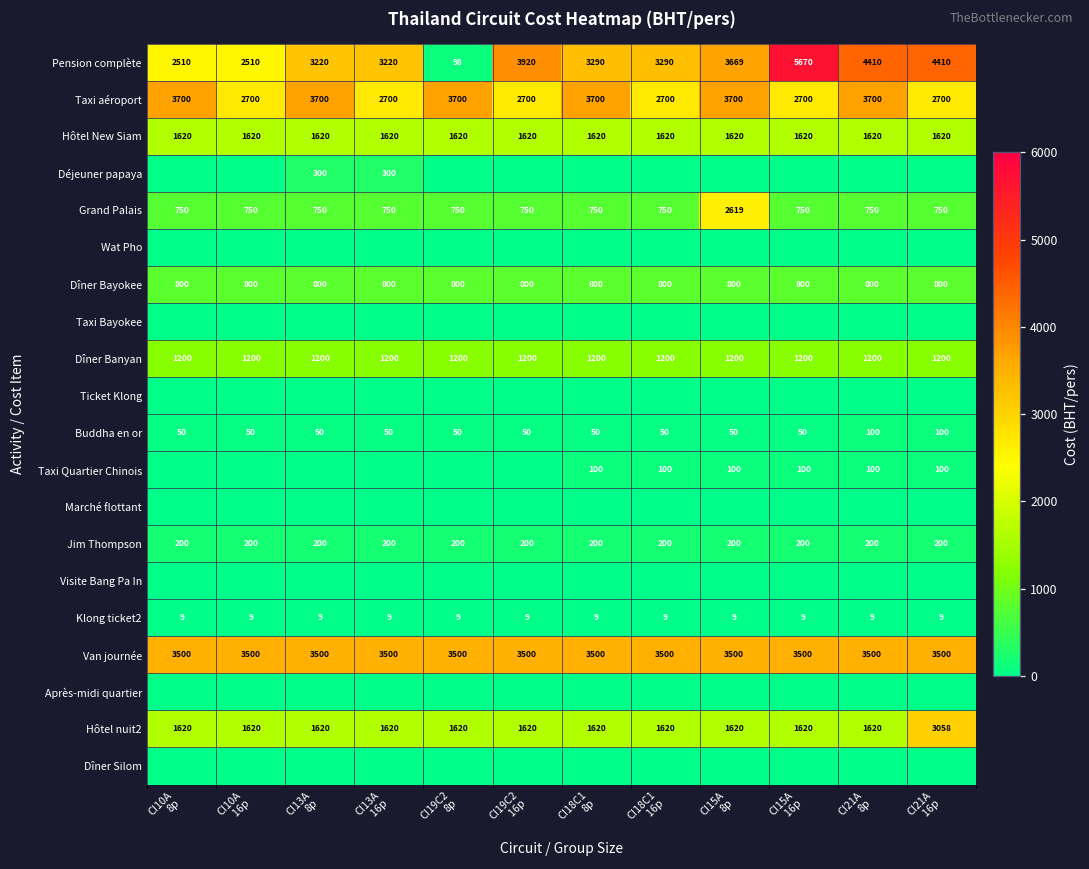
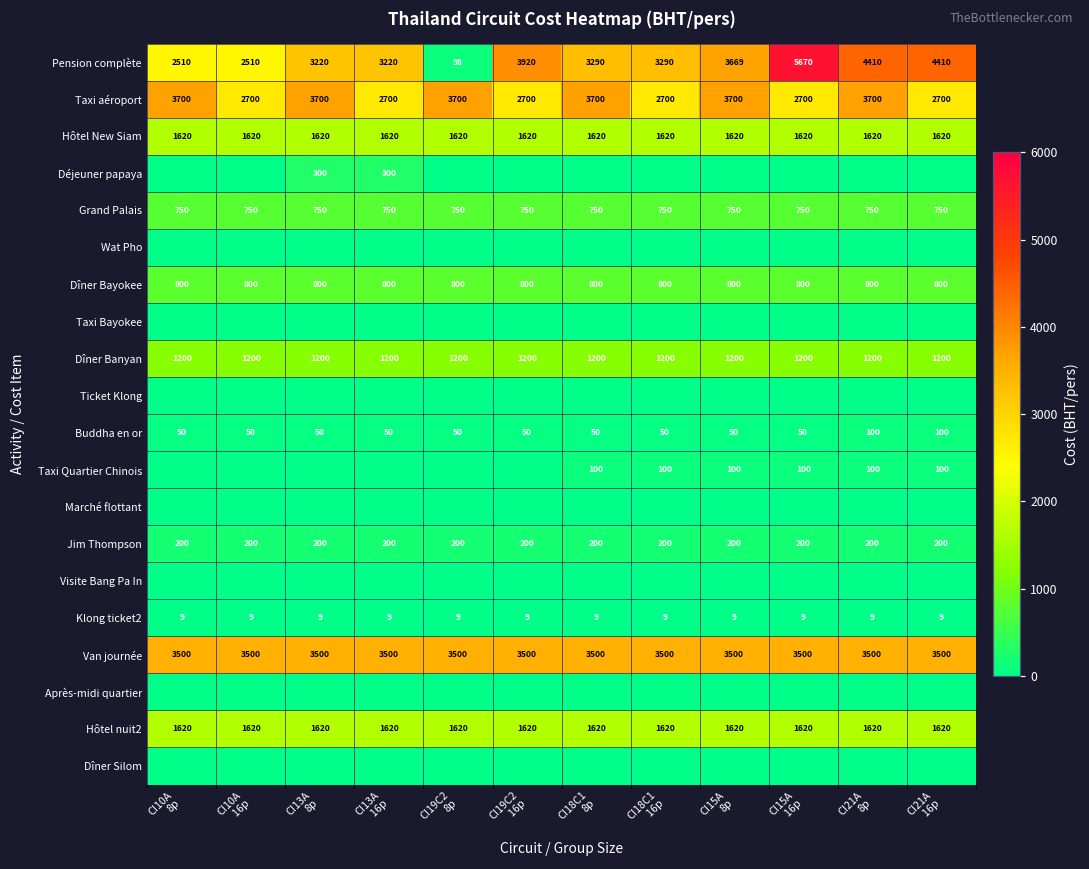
Grand Palais, CI15A 8p: 2619 -> 750
Hôtel nuit2, CI21A 16p: 3058 -> 1620
